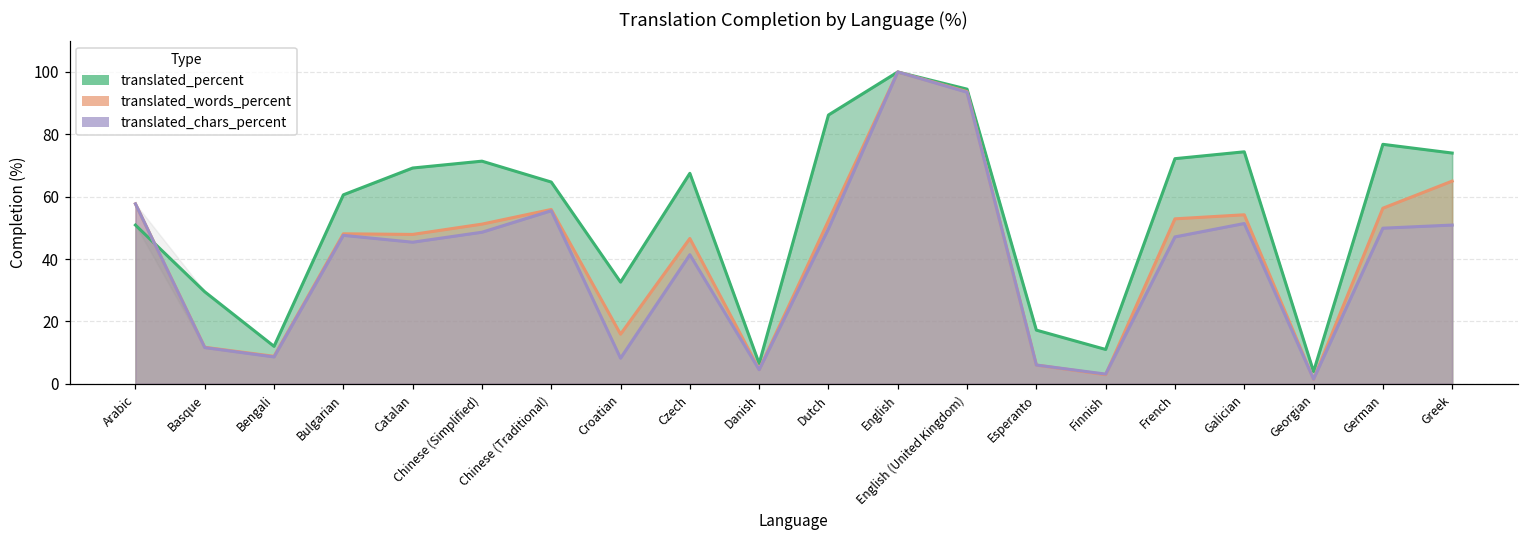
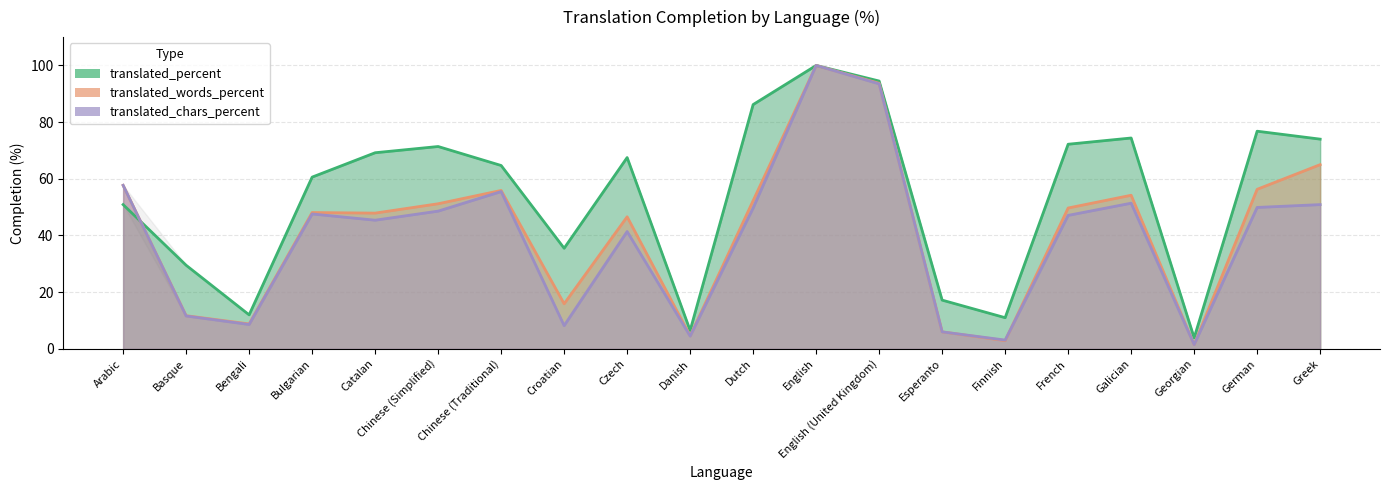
translated_percent, Croatian: 33 -> 36
translated_words_percent, French: 53 -> 50
